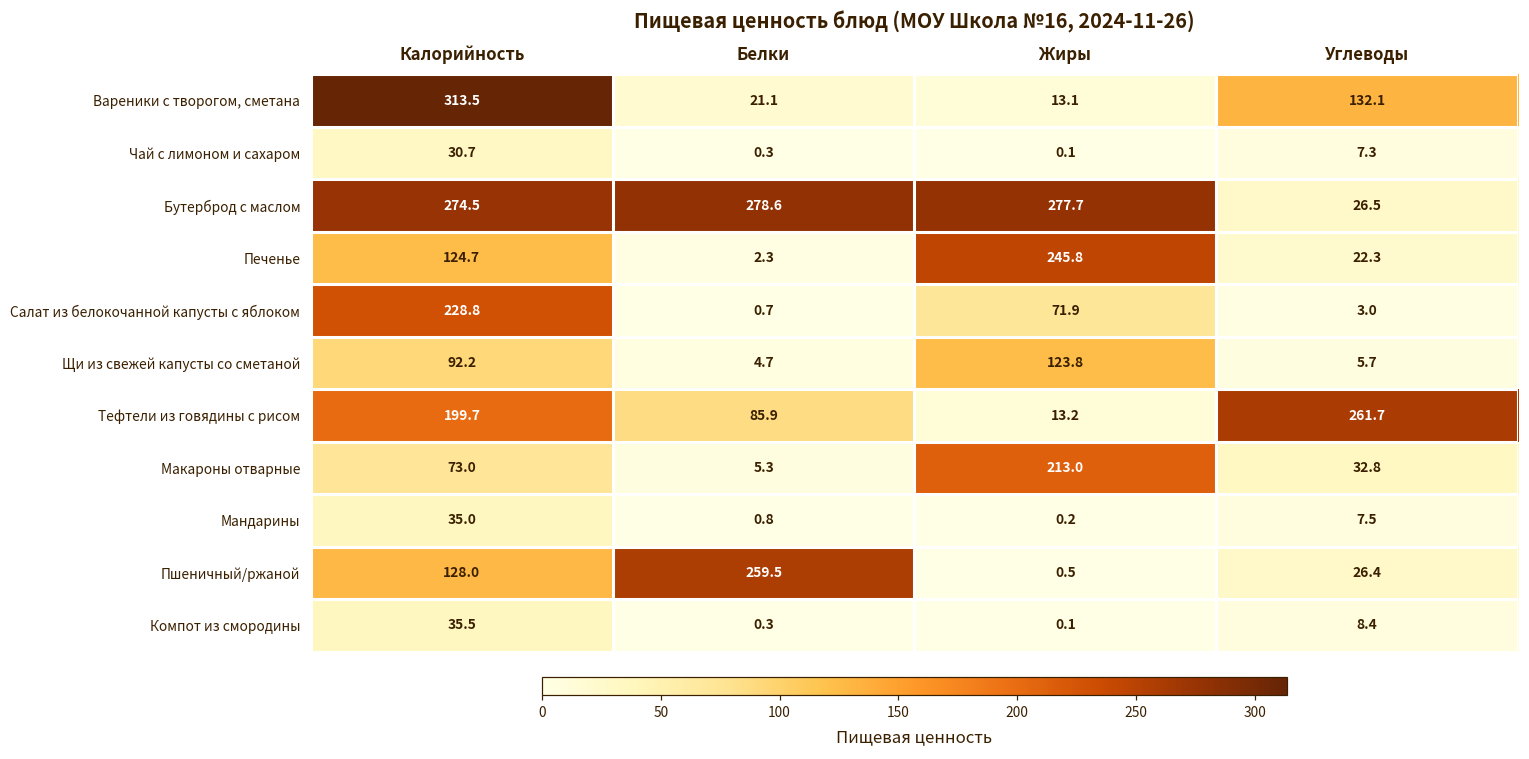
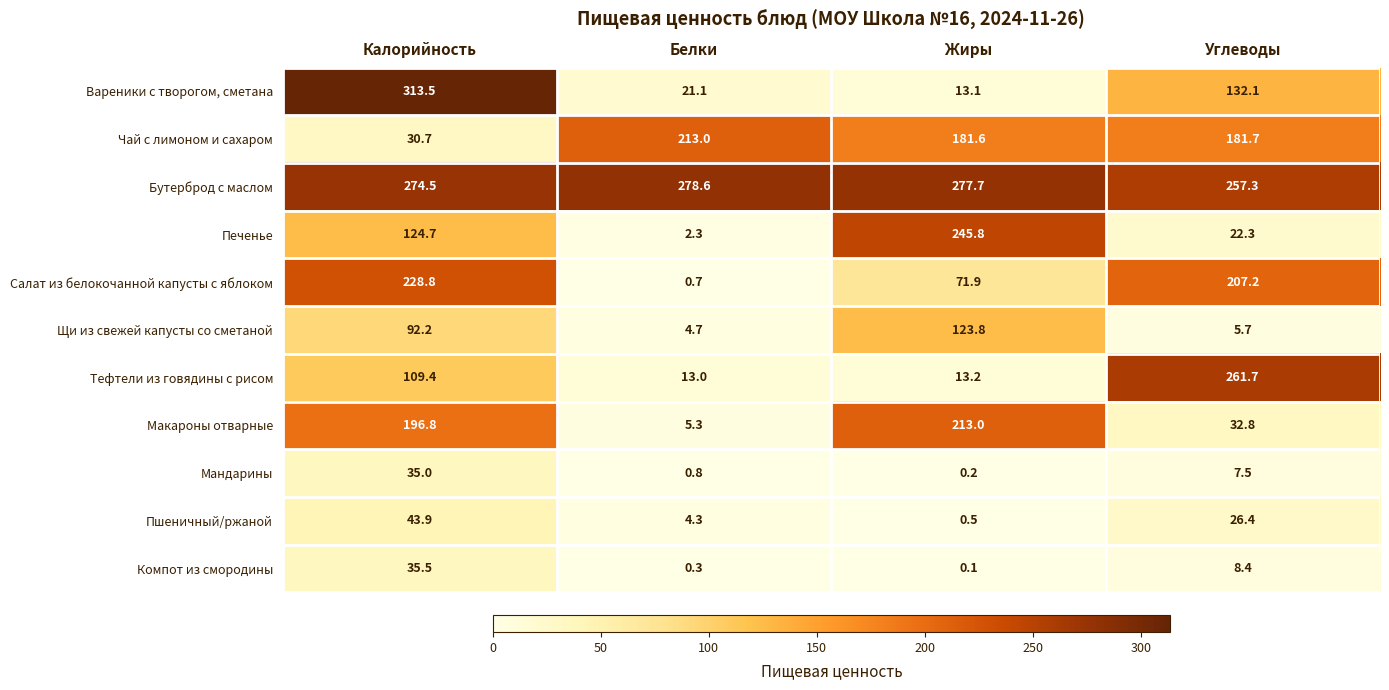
Чай с лимоном и сахаром, Белки: 0.3 -> 213.0
Чай с лимоном и сахаром, Жиры: 0.1 -> 181.6
Чай с лимоном и сахаром, Углеводы: 7.3 -> 181.7
Бутерброд с маслом, Углеводы: 26.5 -> 257.3
Салат из белокочанной капусты с яблоком, Углеводы: 3.0 -> 207.2
Тефтели из говядины с рисом, Калорийность: 199.7 -> 109.4
Тефтели из говядины с рисом, Белки: 85.9 -> 13.0
Макароны отварные, Калорийность: 73.0 -> 196.8
Пшеничный/ржаной, Калорийность: 128.0 -> 43.9
Пшеничный/ржаной, Белки: 259.5 -> 4.3
